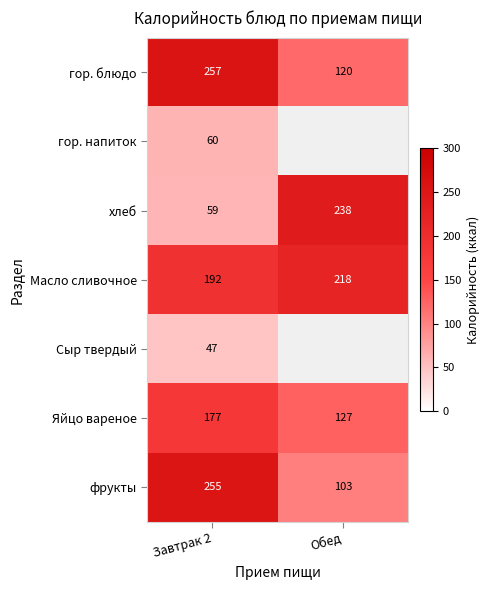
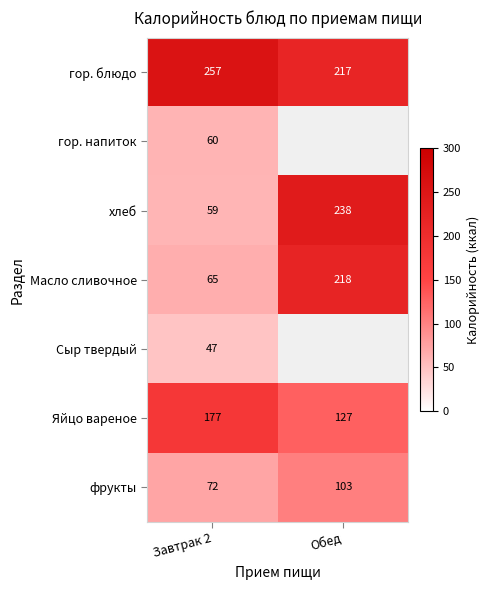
гор. блюдо, Обед: 120 -> 217
Масло сливочное, Завтрак 2: 192 -> 65
фрукты, Завтрак 2: 255 -> 72
